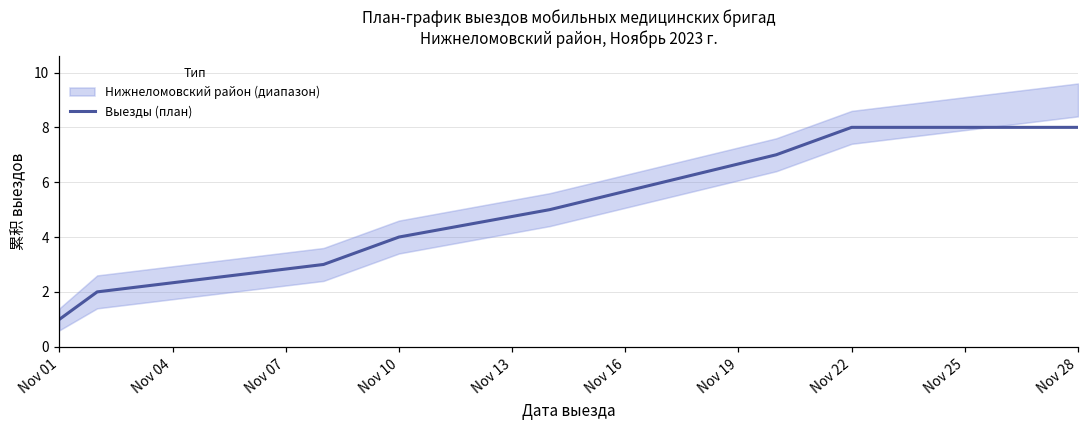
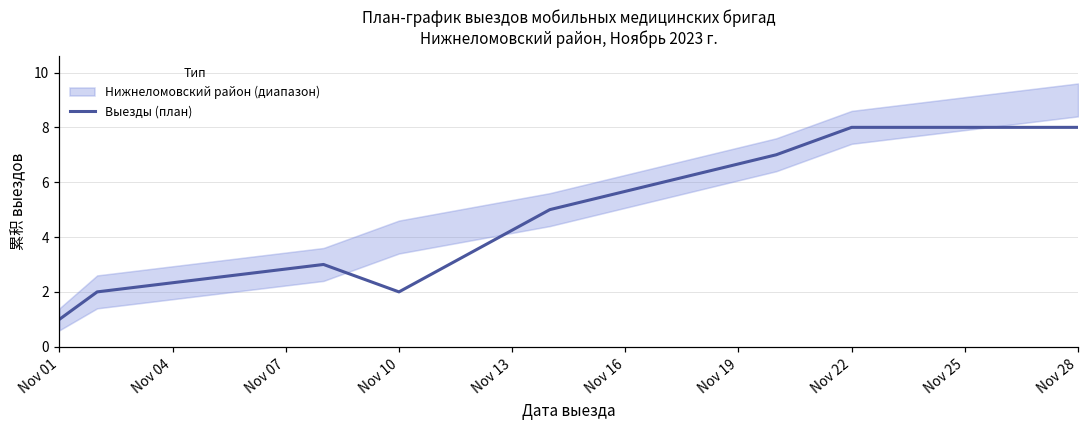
Выезды (план), Nov 10: 4 -> 2
